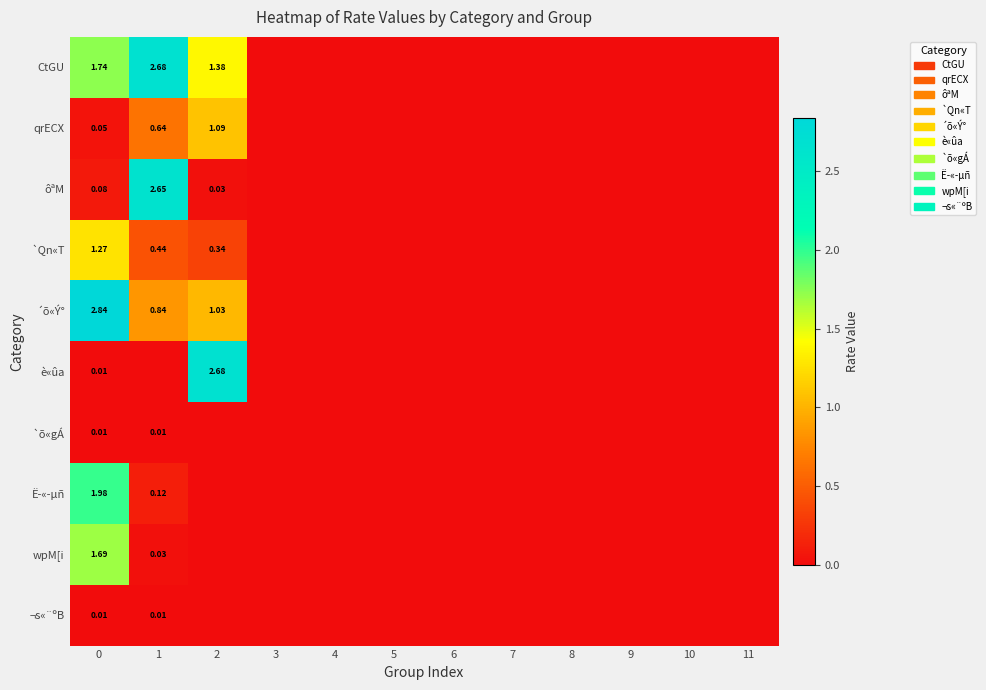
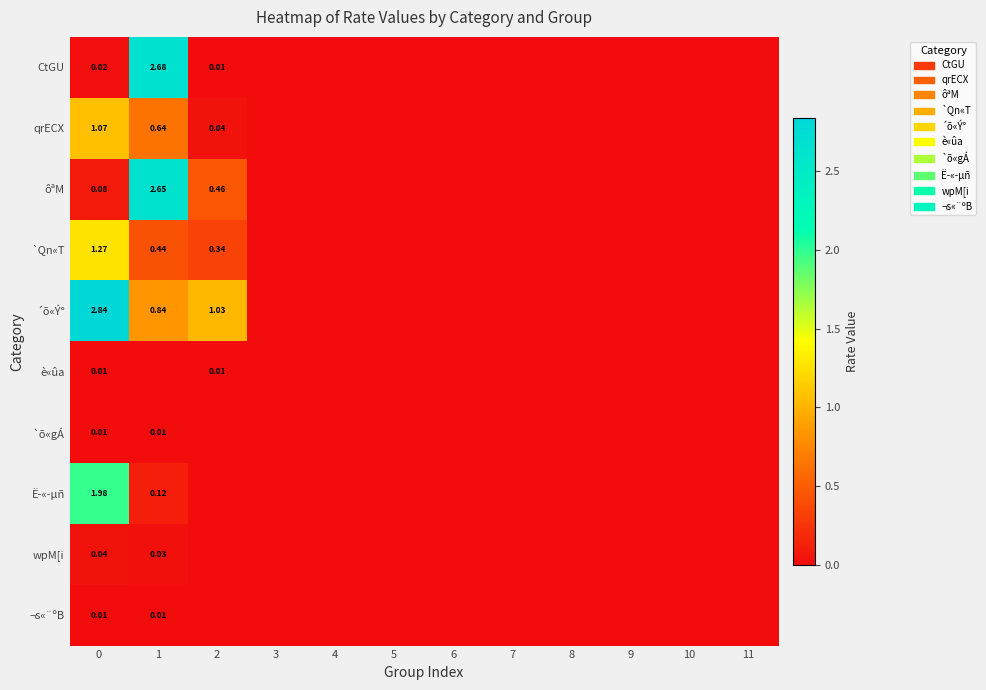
CtGU, 0: 1.74 -> 0.02
CtGU, 2: 1.38 -> 0.01
qrECX, 0: 0.05 -> 1.07
qrECX, 2: 1.09 -> 0.04
ôªM, 2: 0.03 -> 0.46
è«ûa, 2: 2.68 -> 0.01
wpM[i, 0: 1.69 -> 0.04
